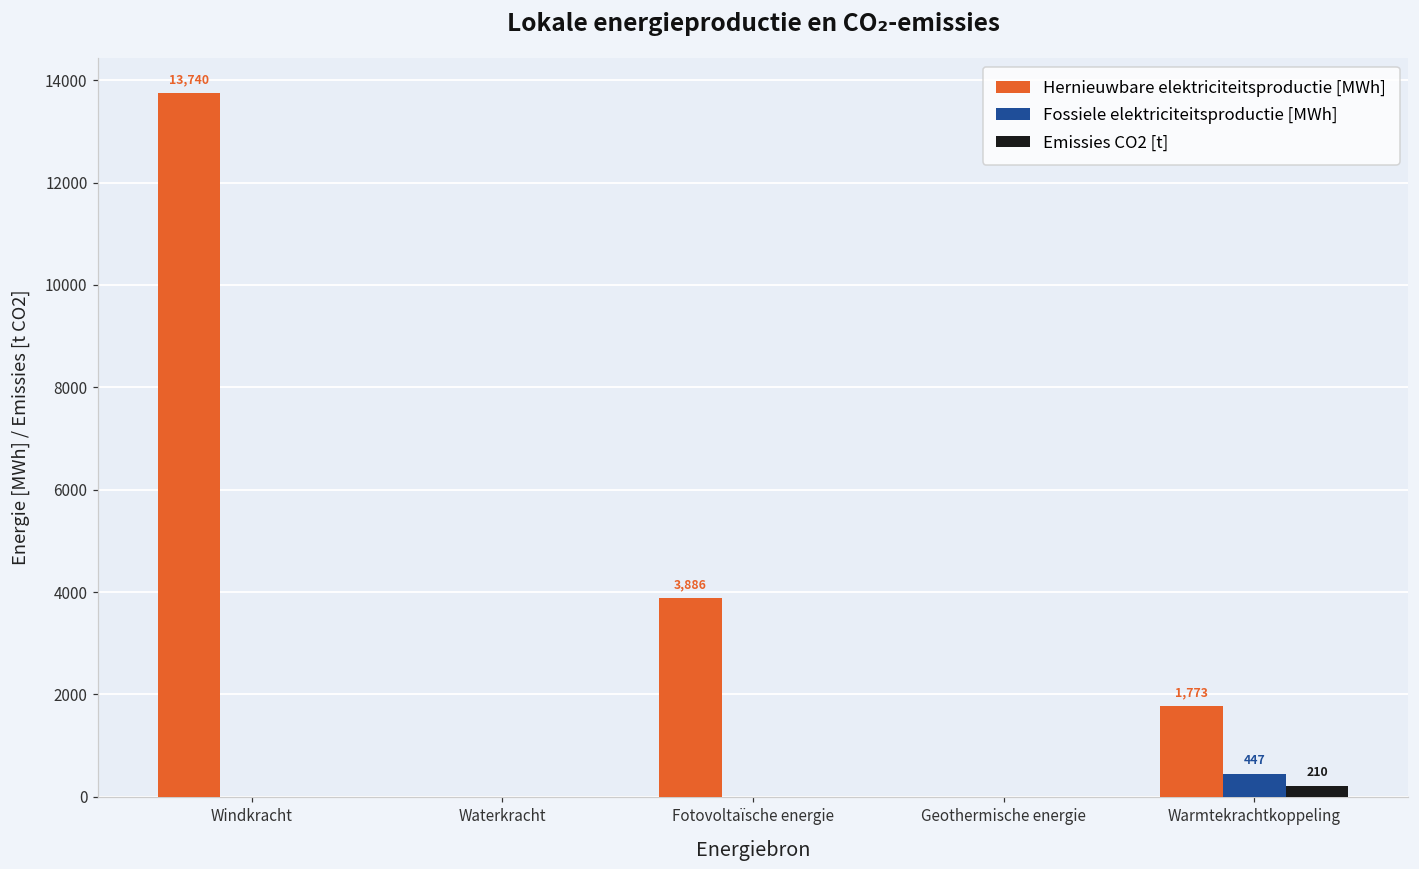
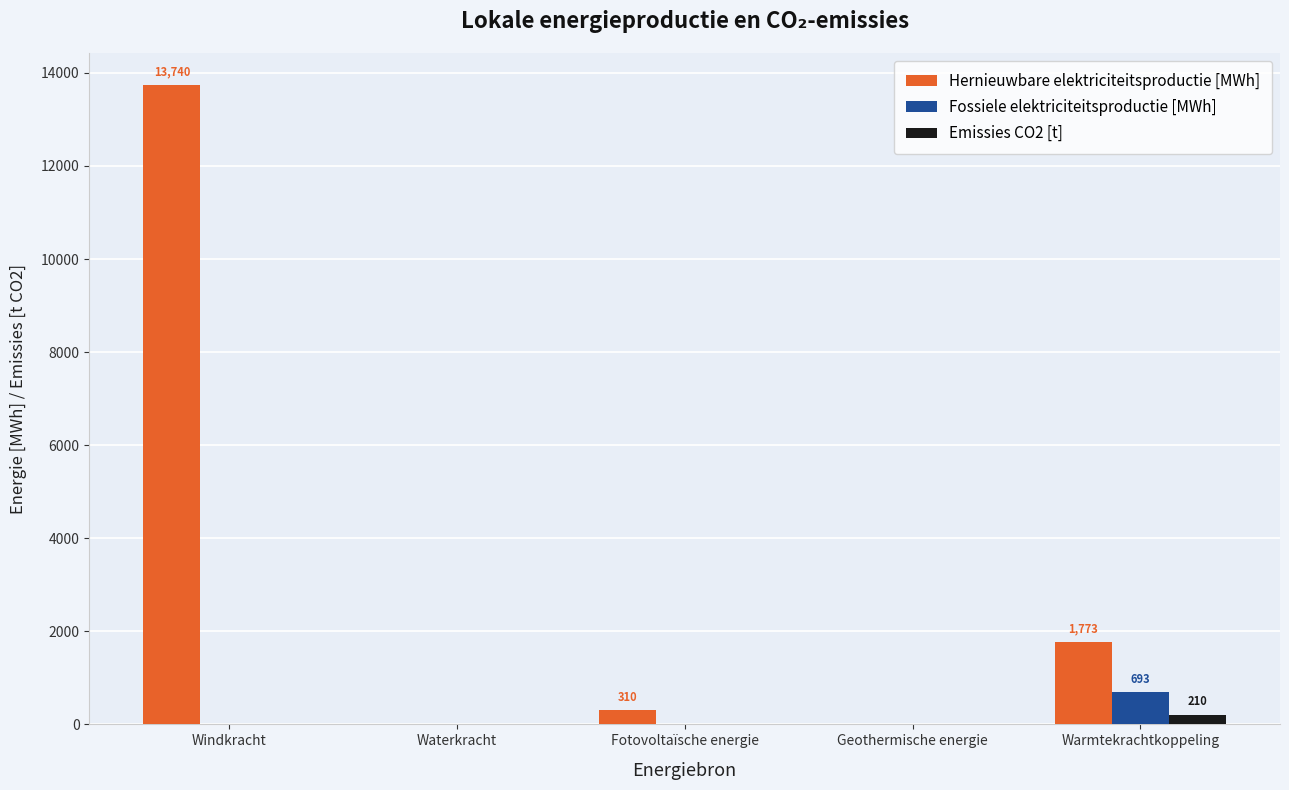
Hernieuwbare elektriciteitsproductie [MWh], Fotovoltaïsche energie: 3,886 -> 310
Fossiele elektriciteitsproductie [MWh], Warmtekrachtkoppeling: 447 -> 693
